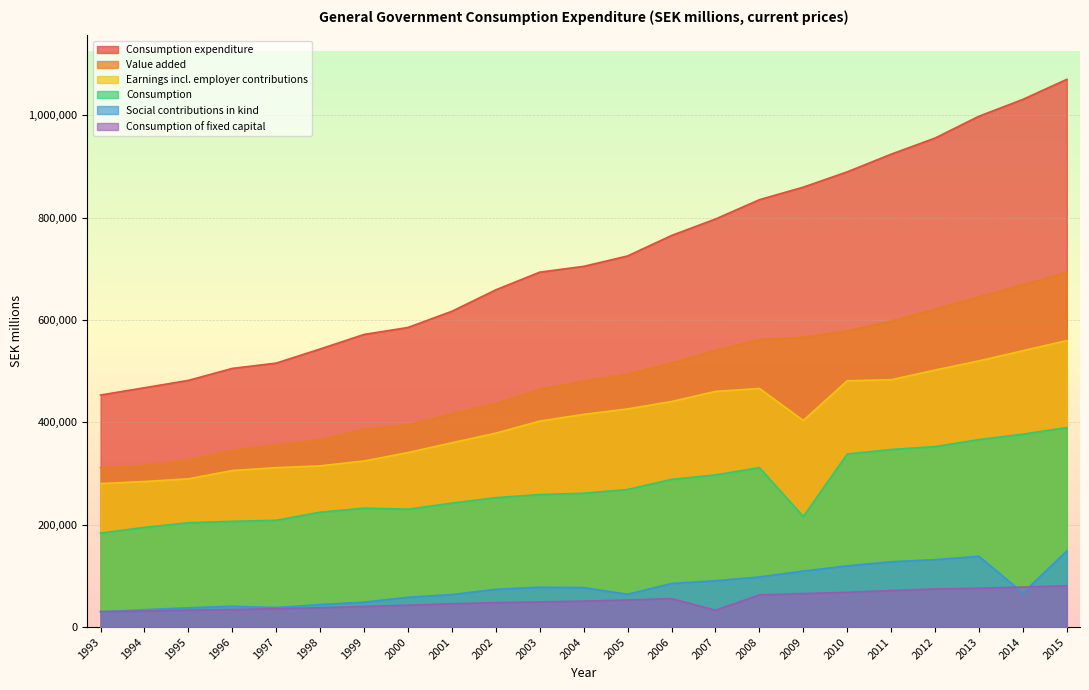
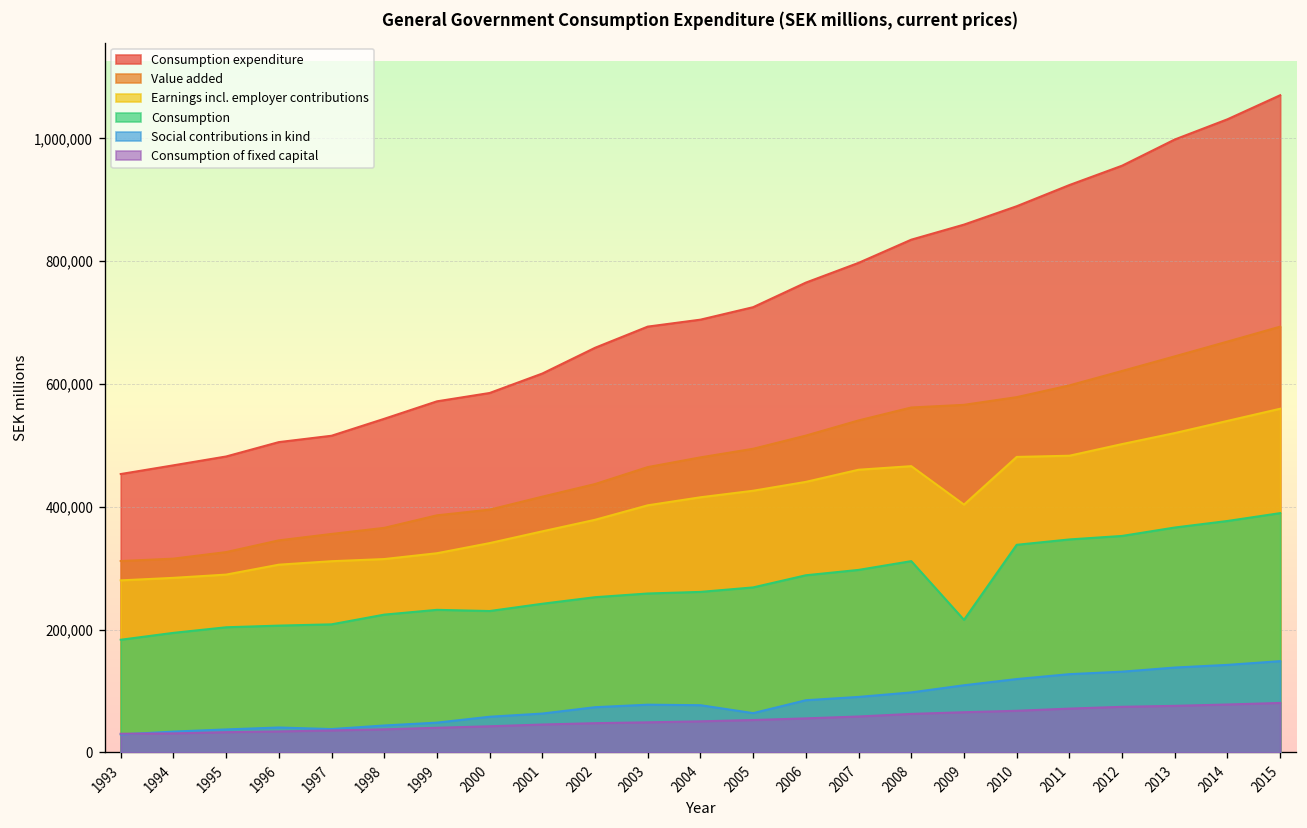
Consumption of fixed capital, 2007: 30,000 -> 60,000
Social contributions in kind, 2014: 70,000 -> 140,000
